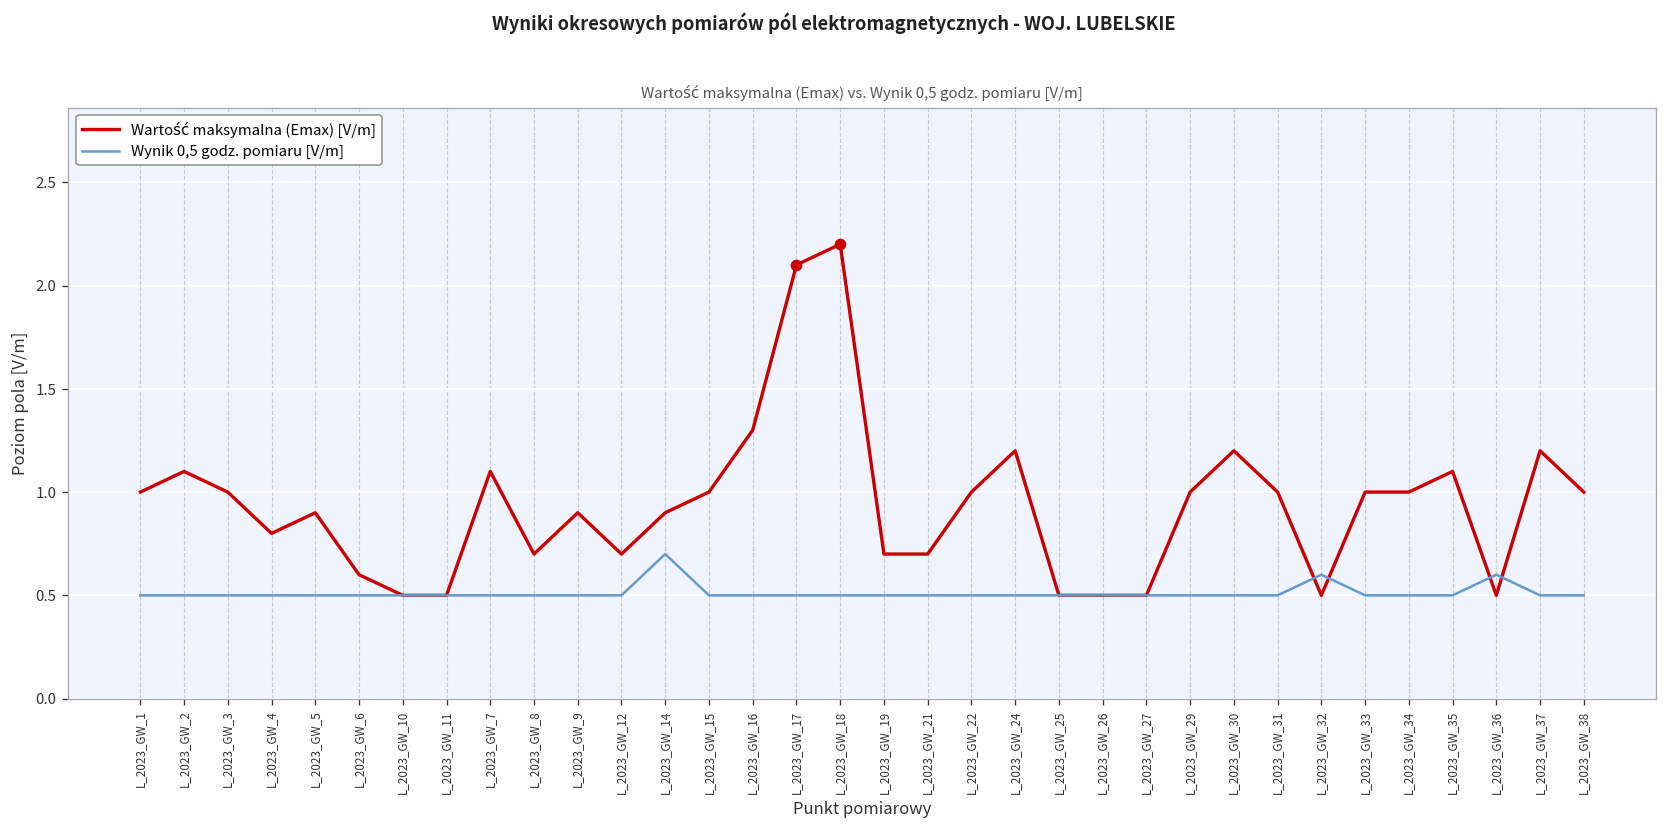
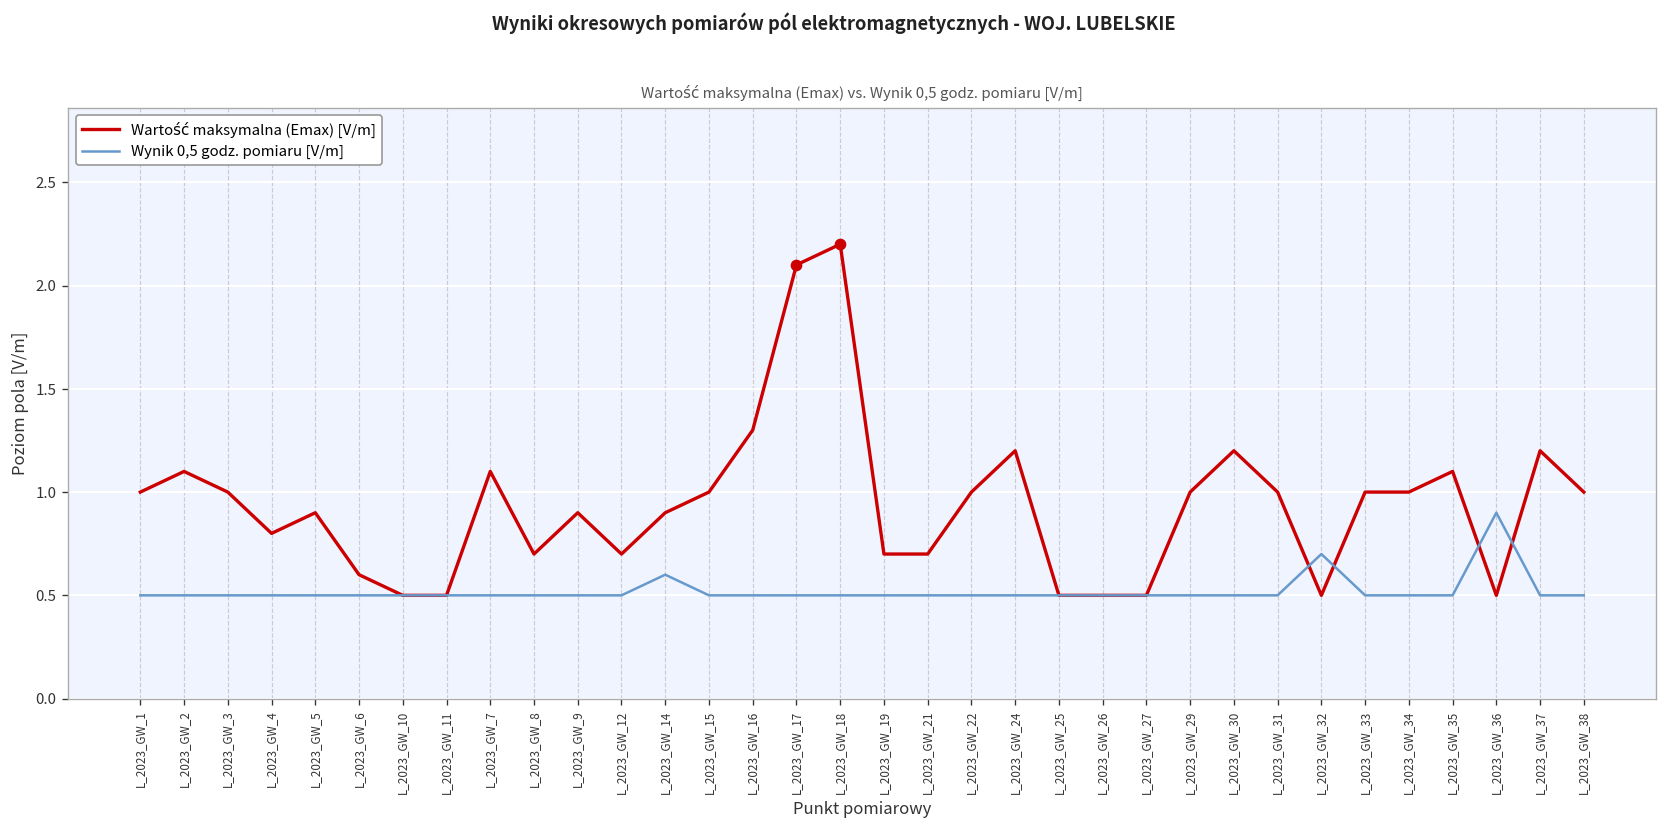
Wynik 0,5 godz. pomiaru [V/m], L_2023_GW_14: 0.7 -> 0.6
Wynik 0,5 godz. pomiaru [V/m], L_2023_GW_32: 0.6 -> 0.7
Wynik 0,5 godz. pomiaru [V/m], L_2023_GW_36: 0.6 -> 0.9
